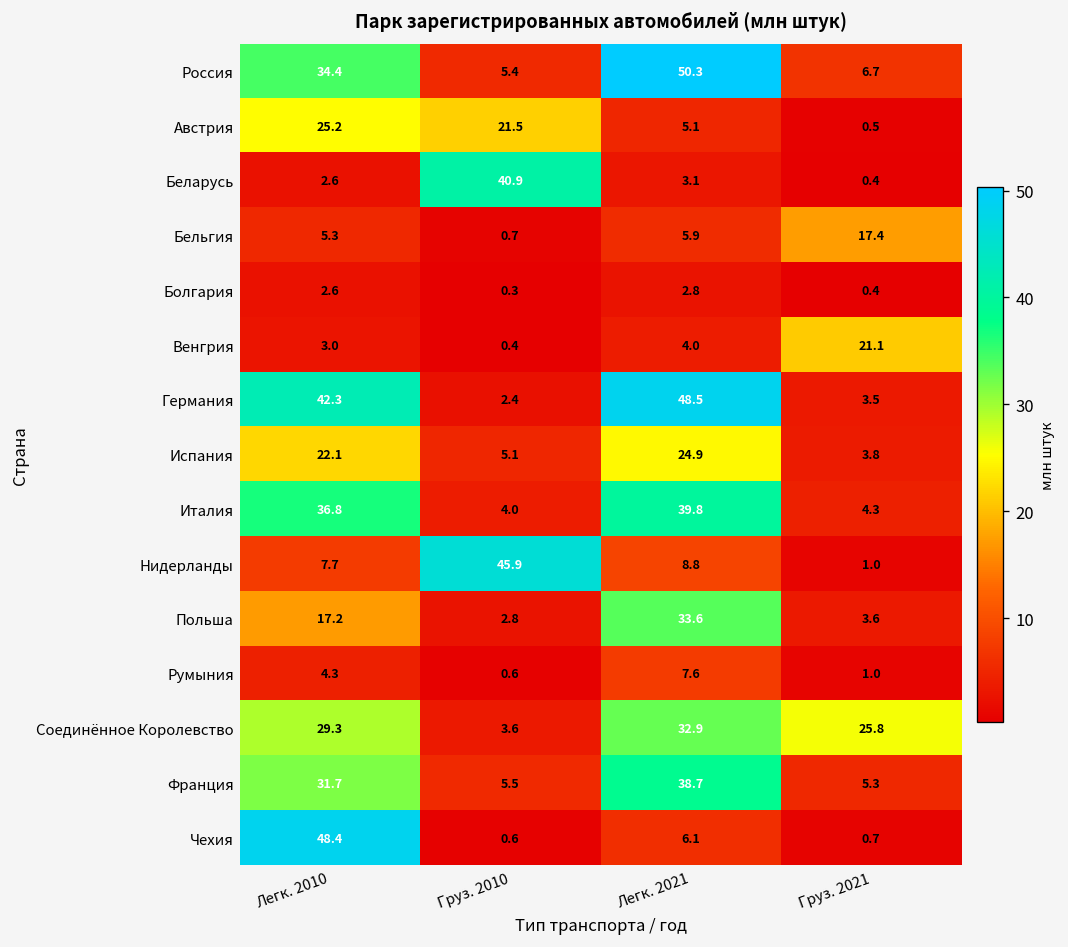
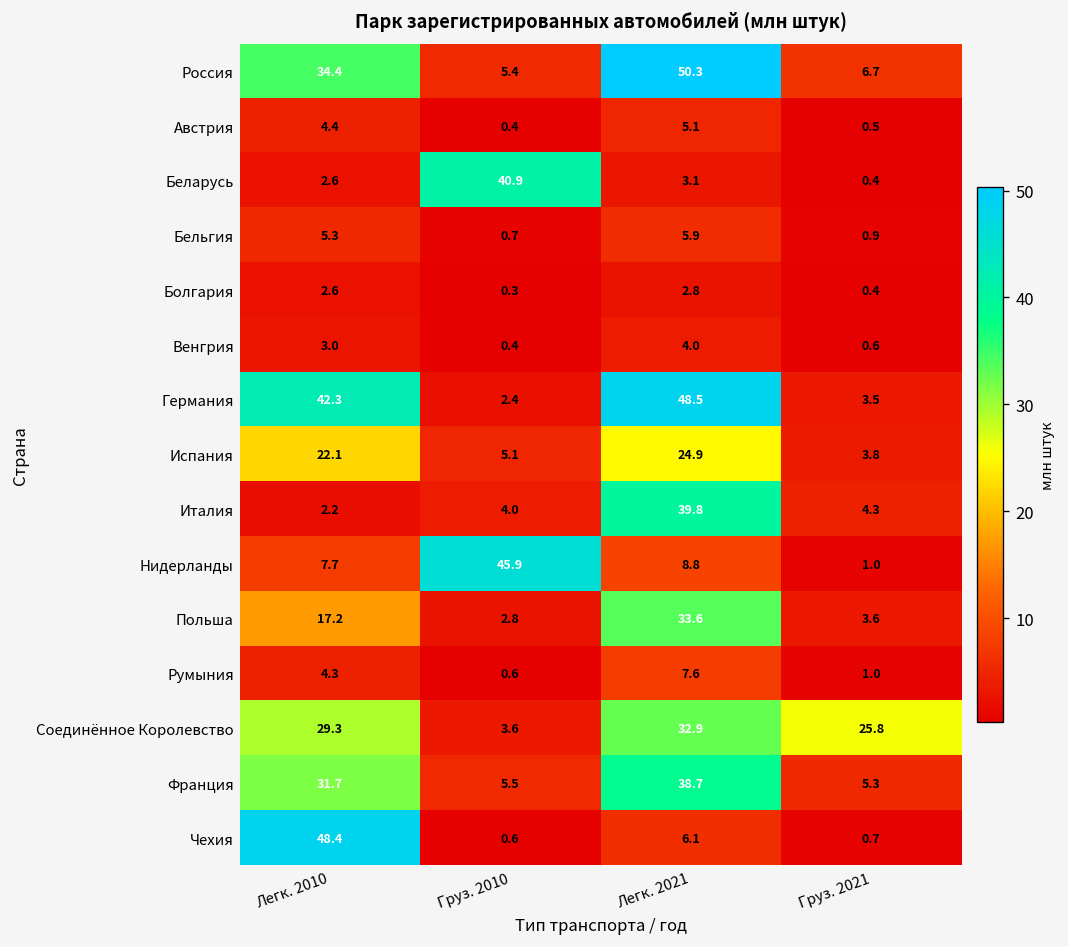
Австрия, Легк. 2010: 25.2 -> 4.4
Австрия, Груз. 2010: 21.5 -> 0.4
Бельгия, Груз. 2021: 17.4 -> 0.9
Венгрия, Груз. 2021: 21.1 -> 0.6
Италия, Легк. 2010: 36.8 -> 2.2
